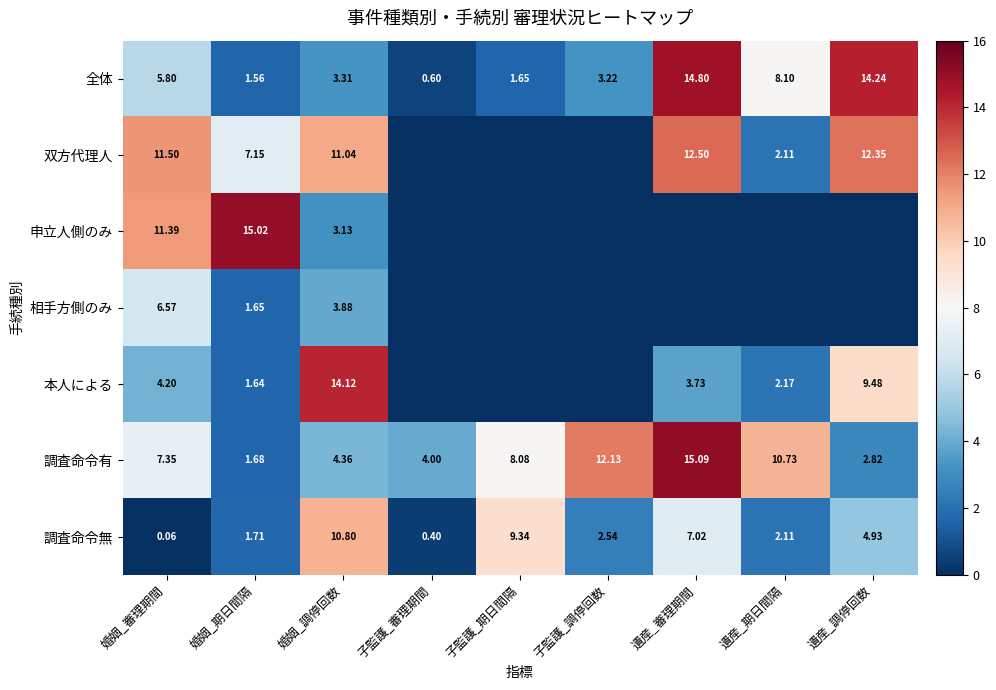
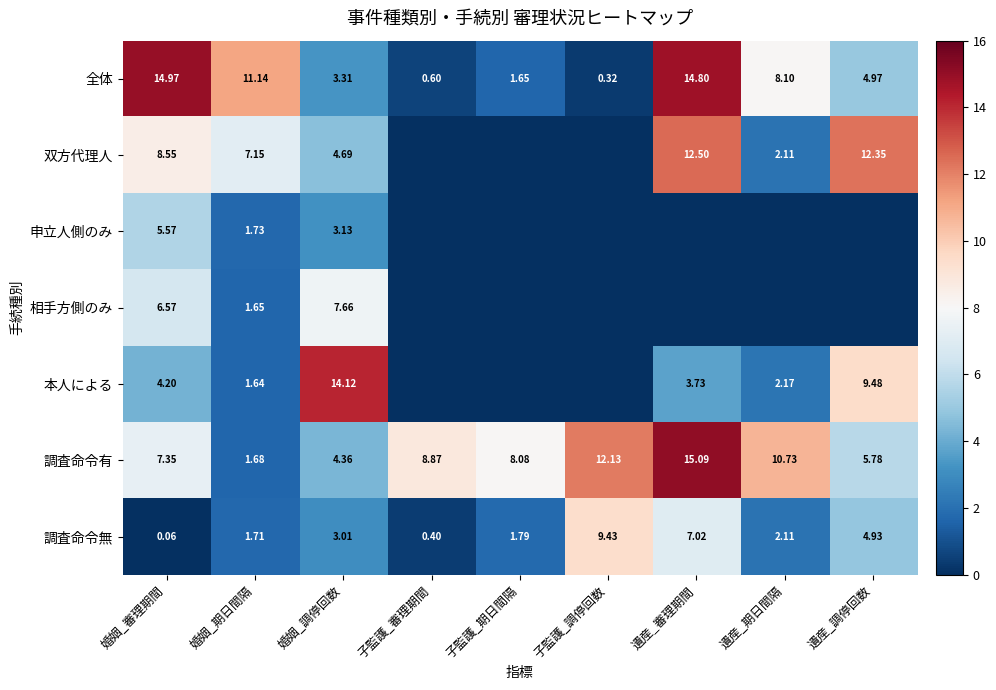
全体, 婚姻_審理期間: 5.80 -> 14.97
全体, 婚姻_期日間隔: 1.56 -> 11.14
全体, 子監護_調停回数: 3.22 -> 0.32
全体, 遺産_調停回数: 14.24 -> 4.97
双方代理人, 婚姻_審理期間: 11.50 -> 8.55
双方代理人, 婚姻_調停回数: 11.04 -> 4.69
申立人側のみ, 婚姻_審理期間: 11.39 -> 5.57
申立人側のみ, 婚姻_期日間隔: 15.02 -> 1.73
相手方側のみ, 婚姻_調停回数: 3.88 -> 7.66
調査命令有, 子監護_審理期間: 4.00 -> 8.87
調査命令有, 遺産_調停回数: 2.82 -> 5.78
調査命令無, 婚姻_調停回数: 10.80 -> 3.01
調査命令無, 子監護_期日間隔: 9.34 -> 1.79
調査命令無, 子監護_調停回数: 2.54 -> 9.43
